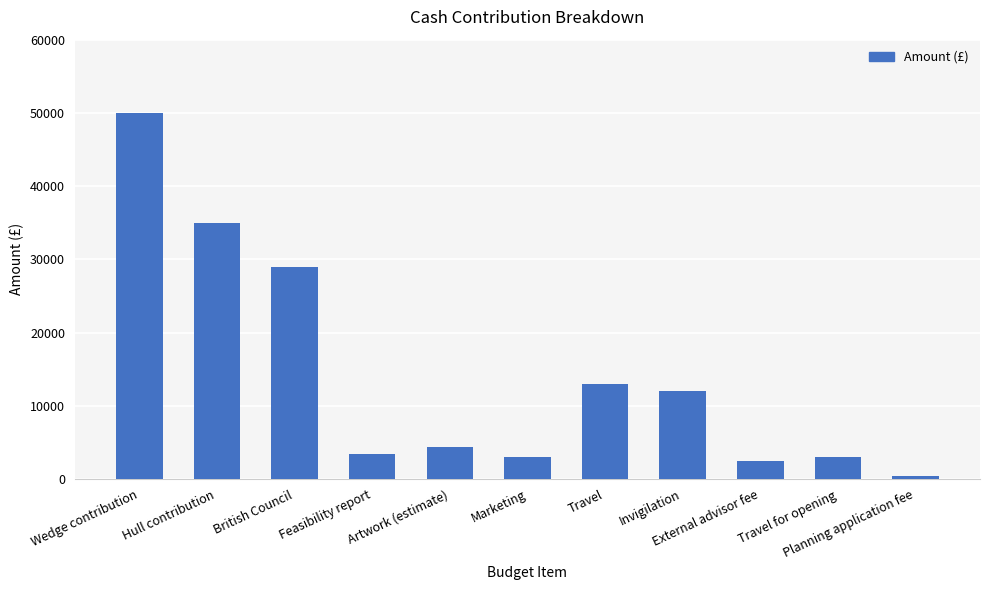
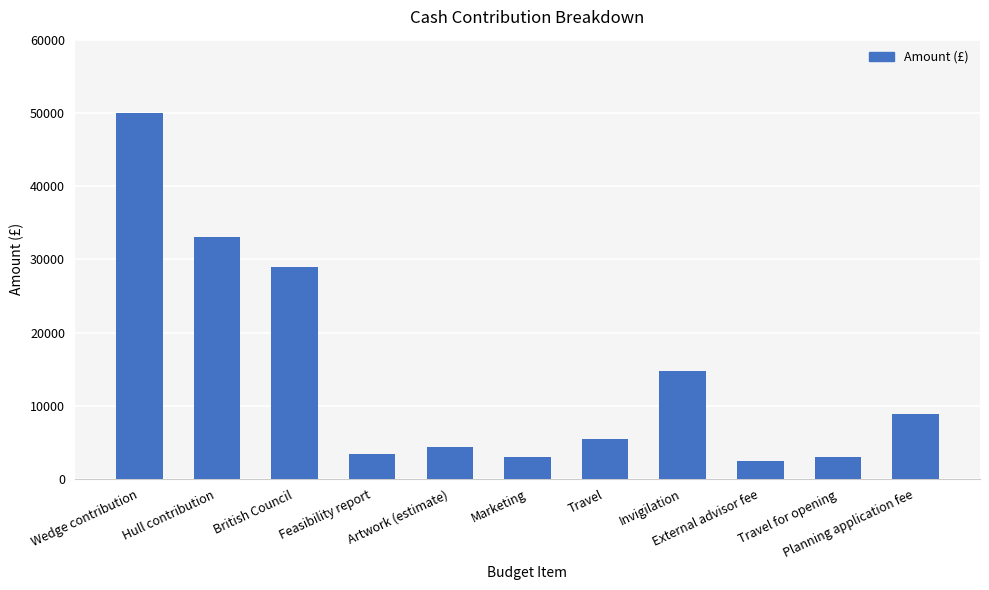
Hull contribution: 35000 -> 33000
Travel: 13000 -> 6000
Invigilation: 12000 -> 15000
Planning application fee: 0 -> 9000
